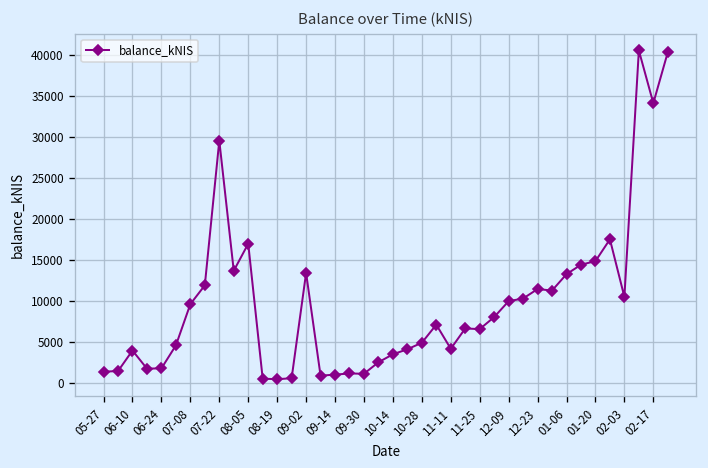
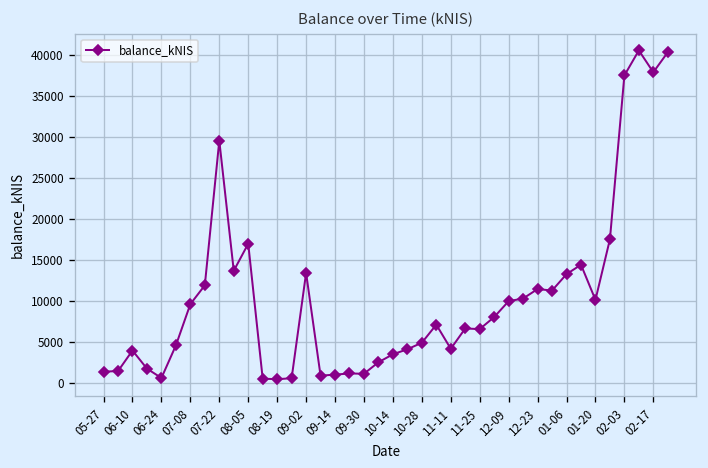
06-24: 2000 -> 1000
01-20: 15000 -> 10000
02-03: 10000 -> 37000
02-17: 34000 -> 38000
